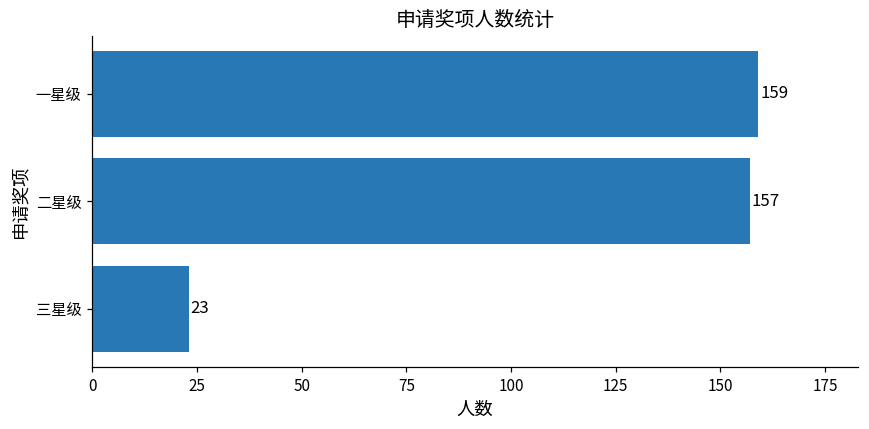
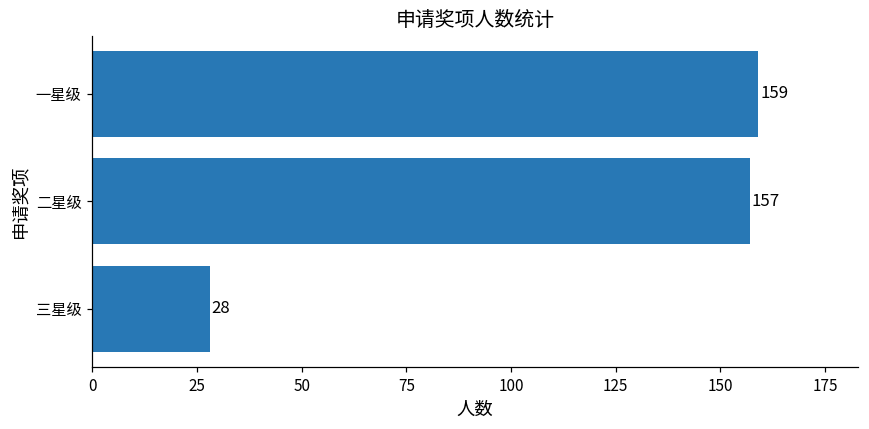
三星级: 23 -> 28
